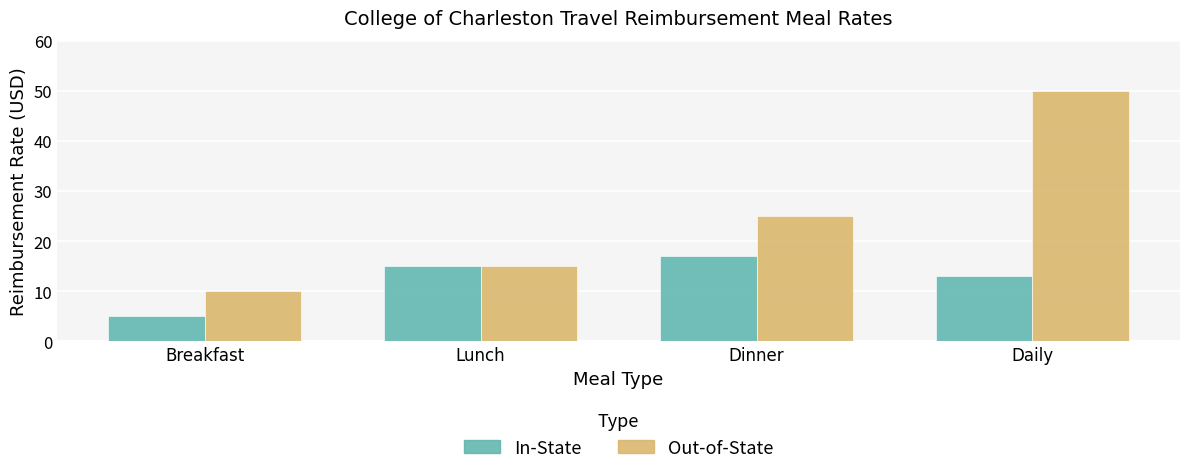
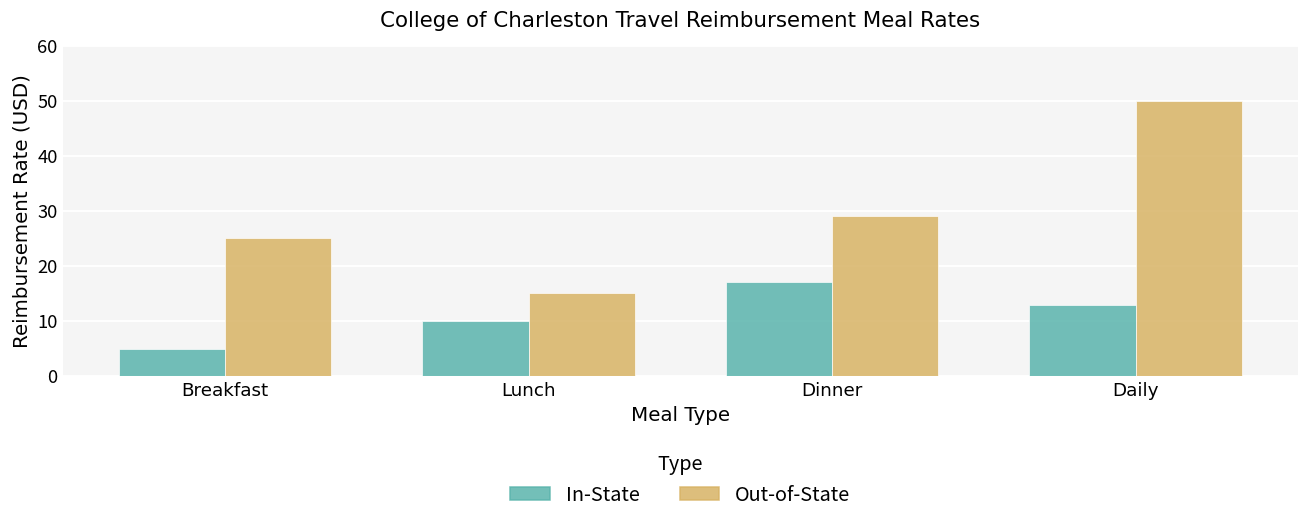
Out-of-State, Breakfast: 10 -> 25
In-State, Lunch: 15 -> 10
Out-of-State, Dinner: 25 -> 29
